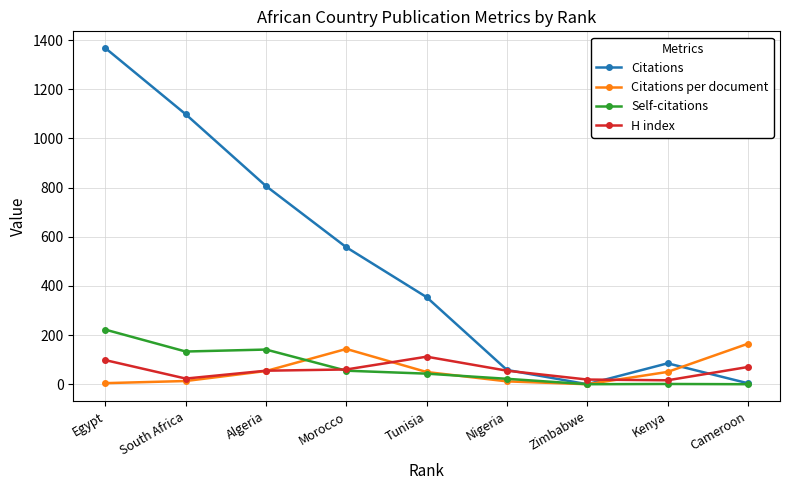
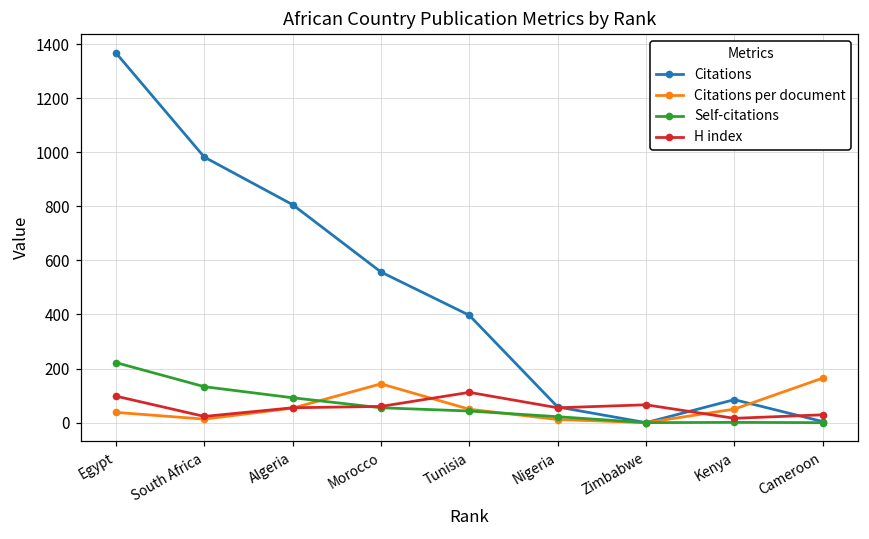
Citations per document, Egypt: 0 -> 40
Citations, South Africa: 1100 -> 980
Self-citations, Algeria: 140 -> 90
Citations, Tunisia: 350 -> 400
H index, Zimbabwe: 20 -> 70
H index, Cameroon: 70 -> 30
